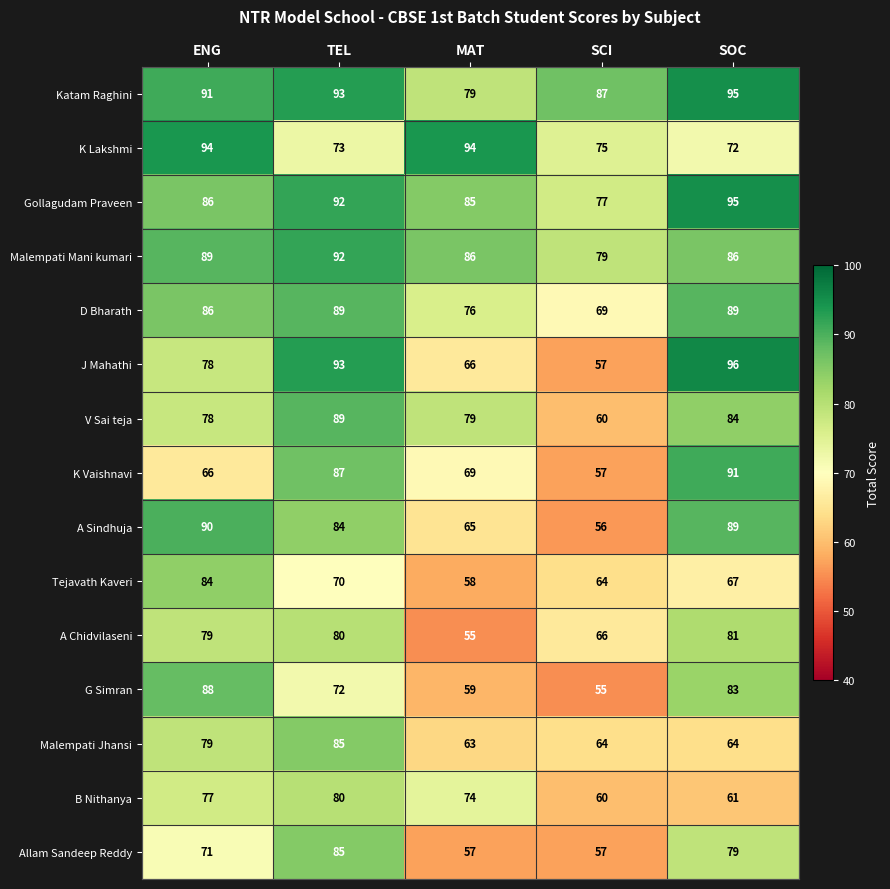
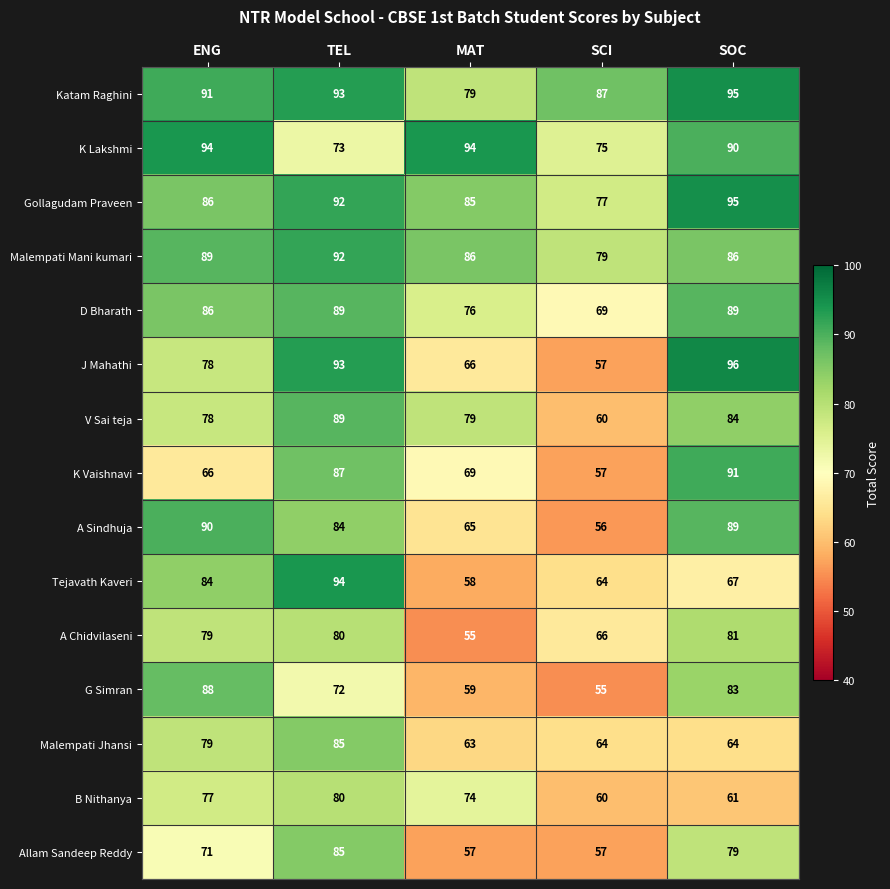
K Lakshmi, SOC: 72 -> 90
Tejavath Kaveri, TEL: 70 -> 94
